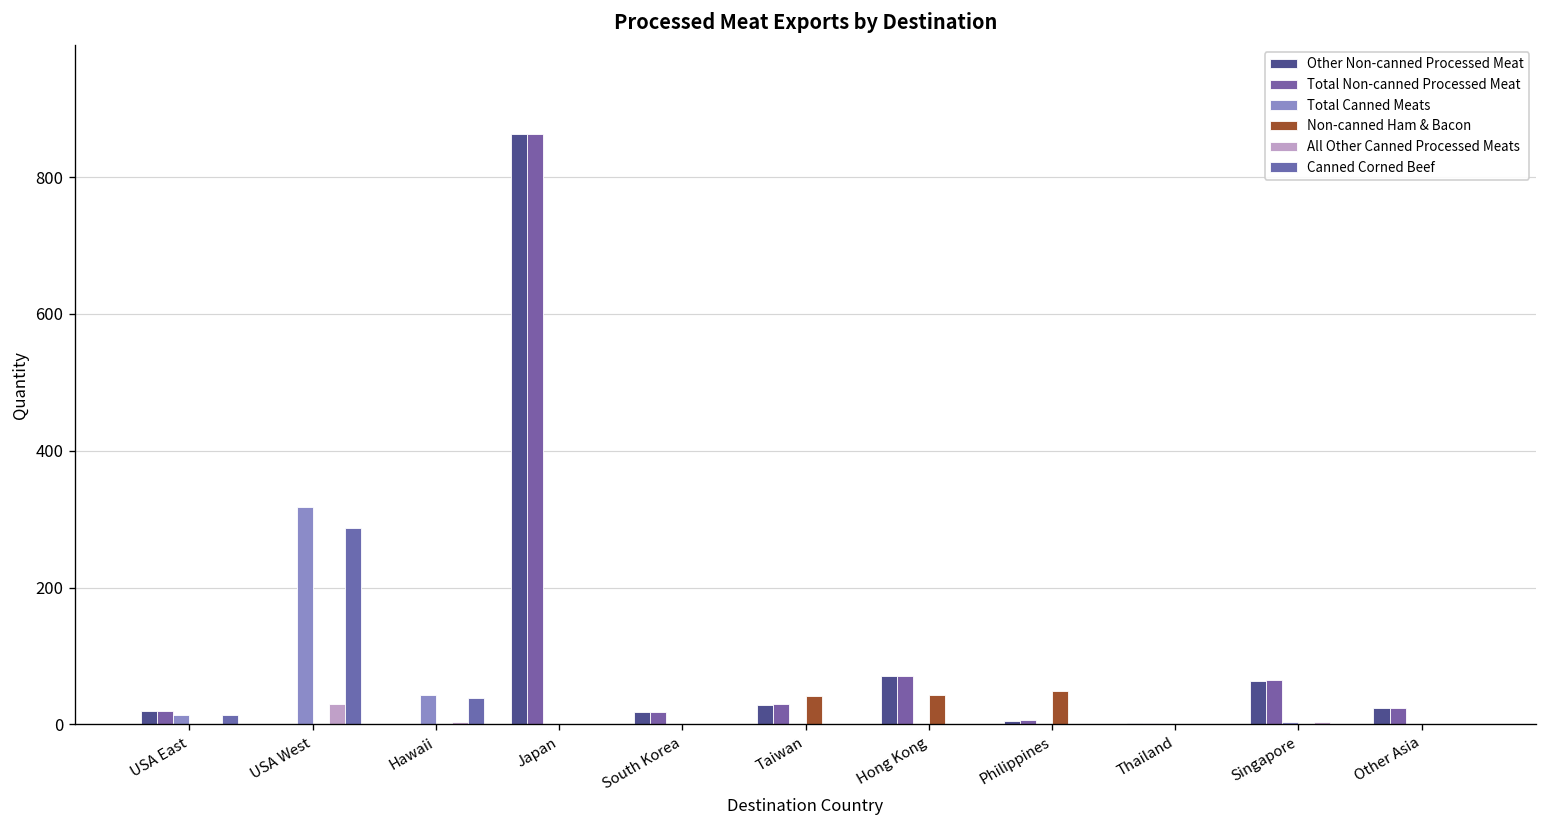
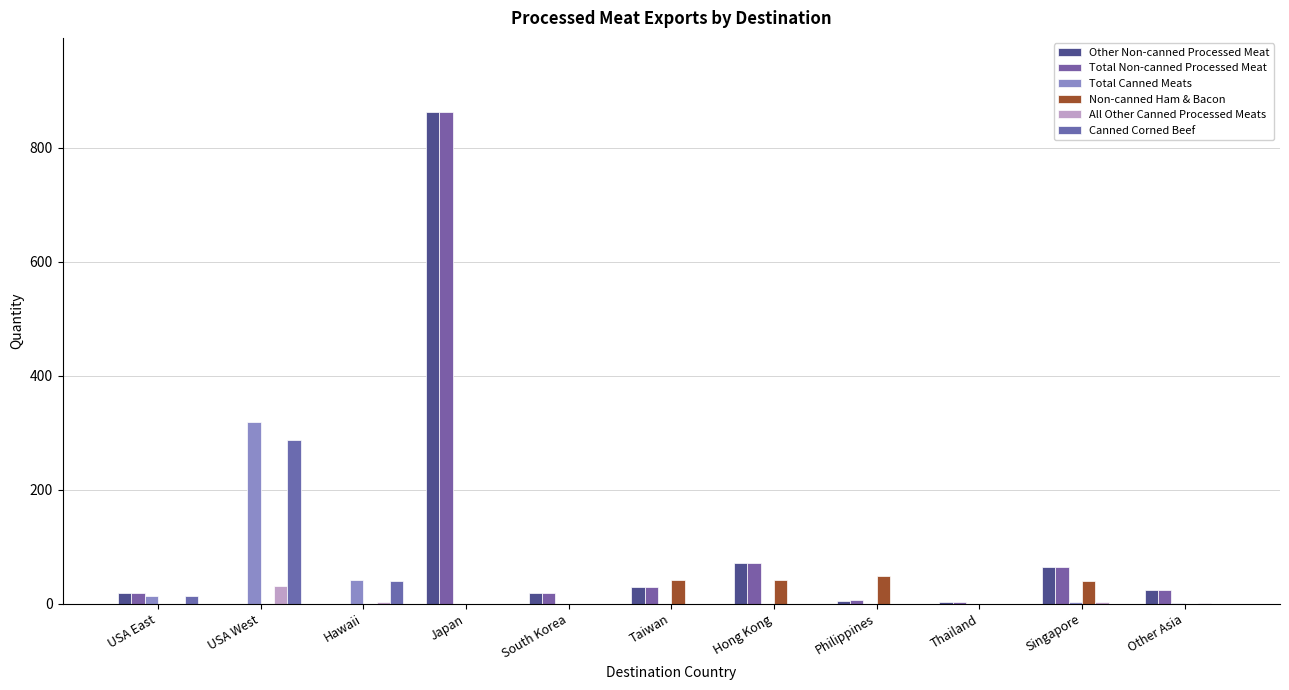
Non-canned Ham & Bacon, Singapore: 0 -> 40
